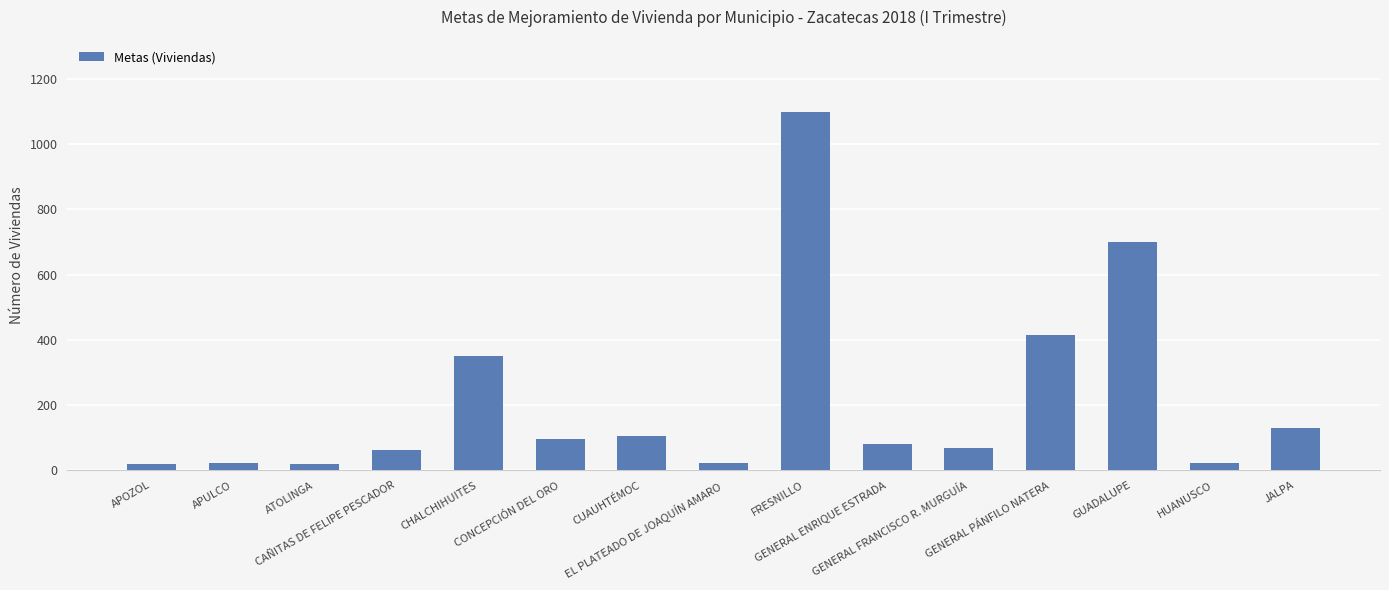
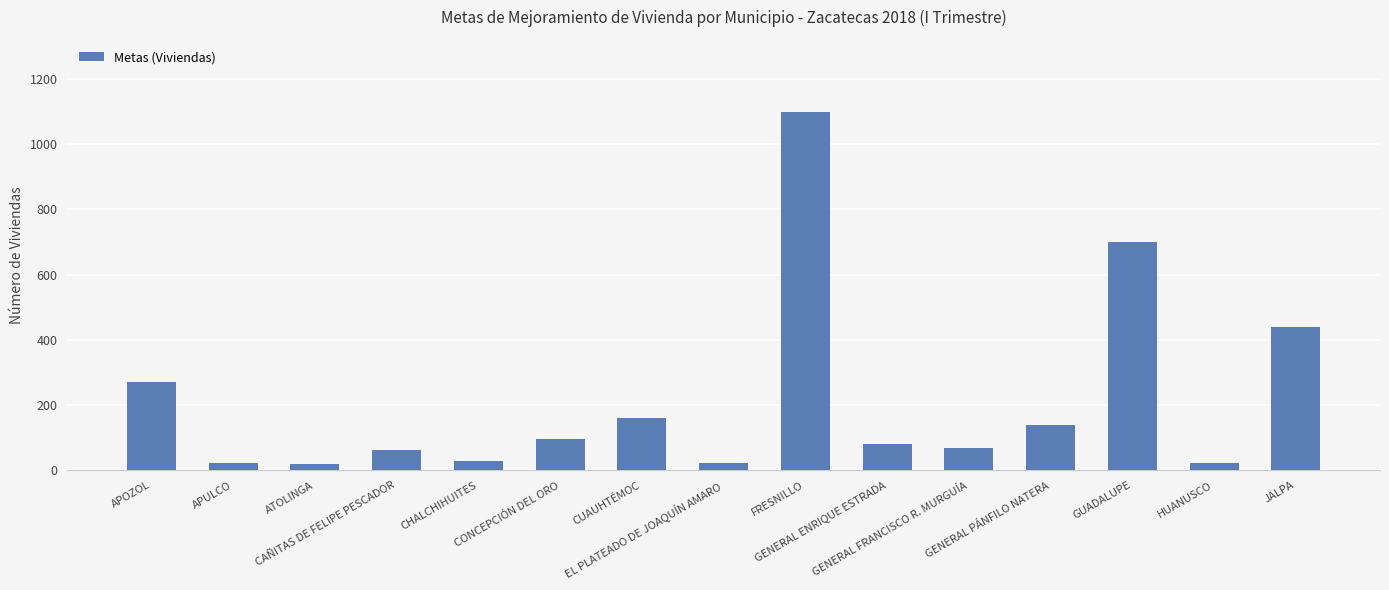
APOZOL: 20 -> 270
CHALCHIHUITES: 350 -> 30
CUAUHTÉMOC: 100 -> 160
GENERAL PÁNFILO NATERA: 410 -> 140
JALPA: 130 -> 440
